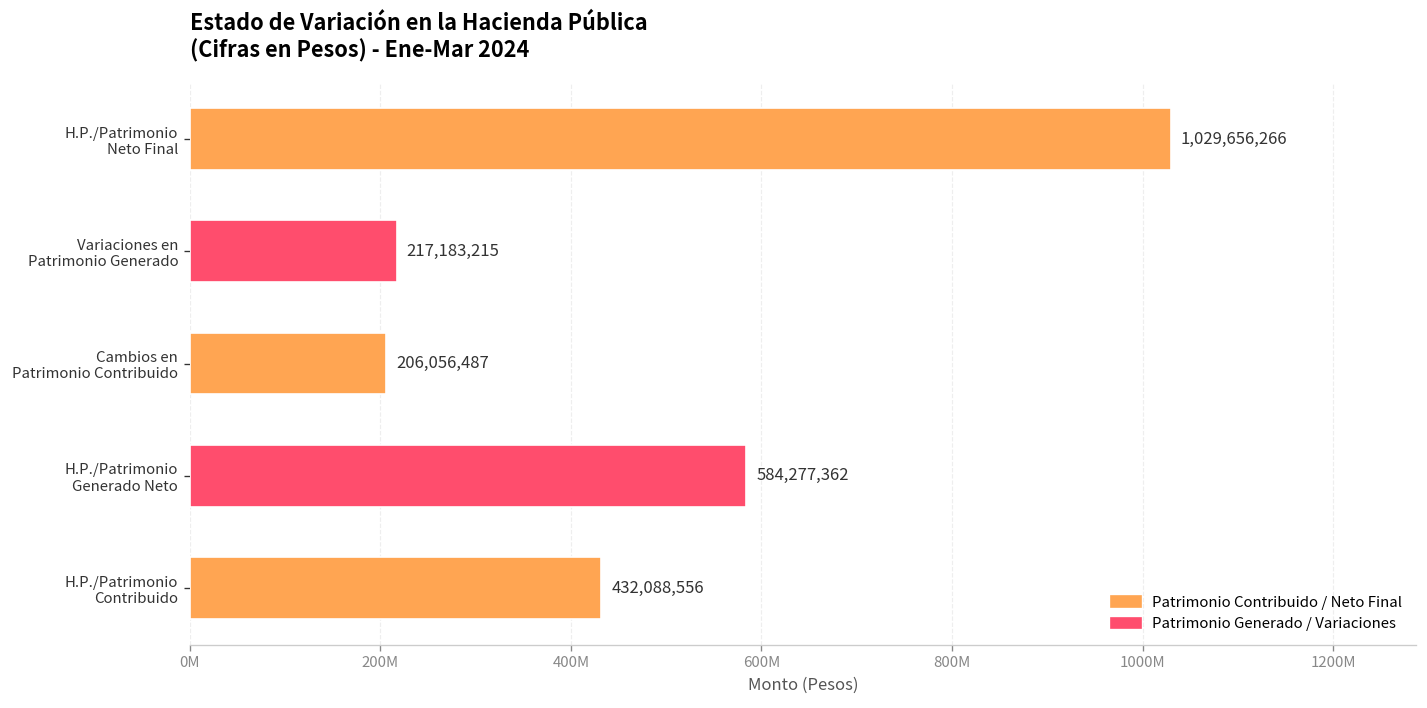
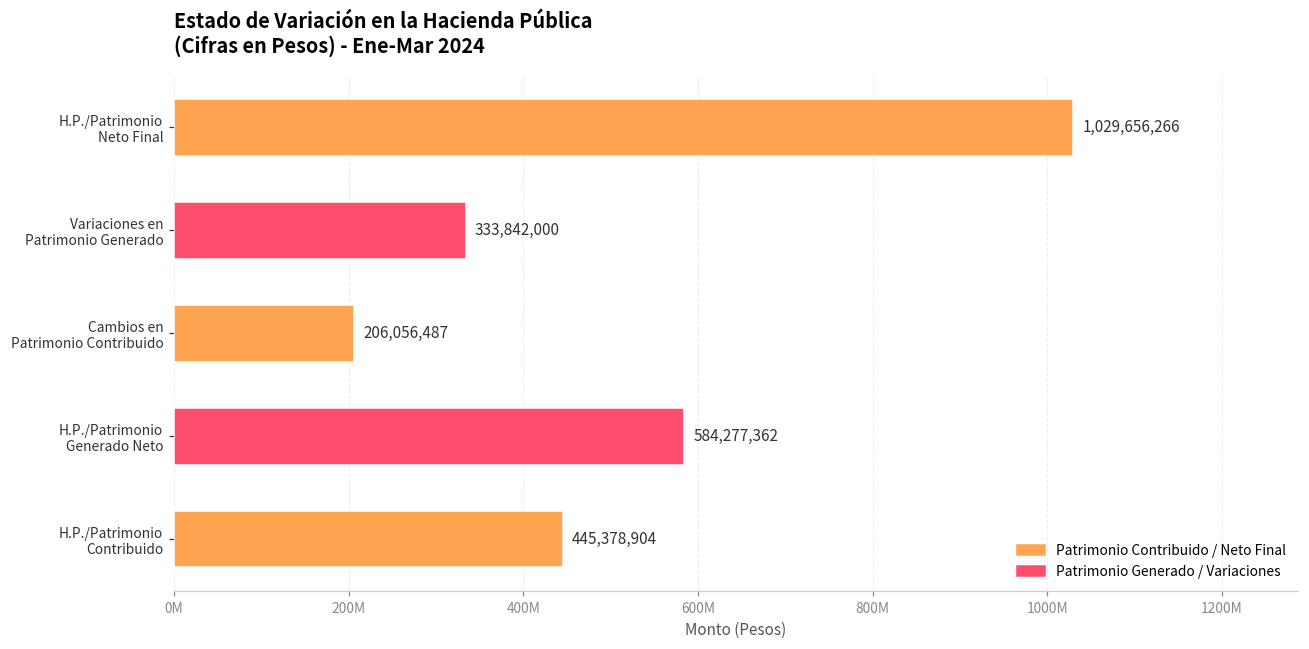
Variaciones en Patrimonio Generado: 217,183,215 -> 333,842,000
H.P./Patrimonio Contribuido: 432,088,556 -> 445,378,904
